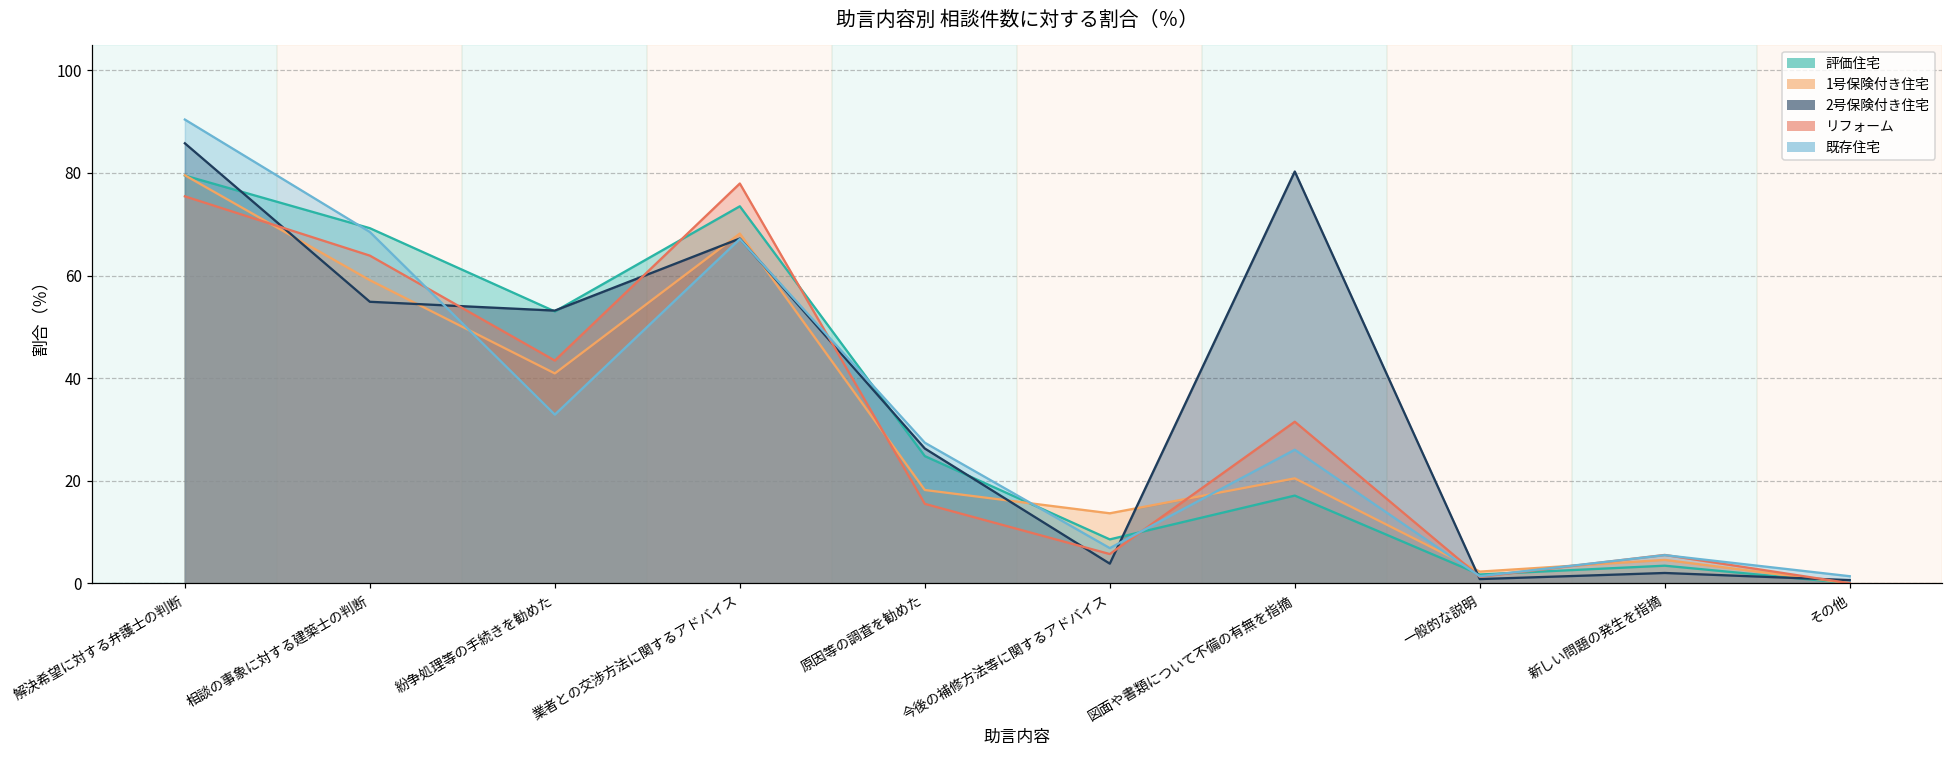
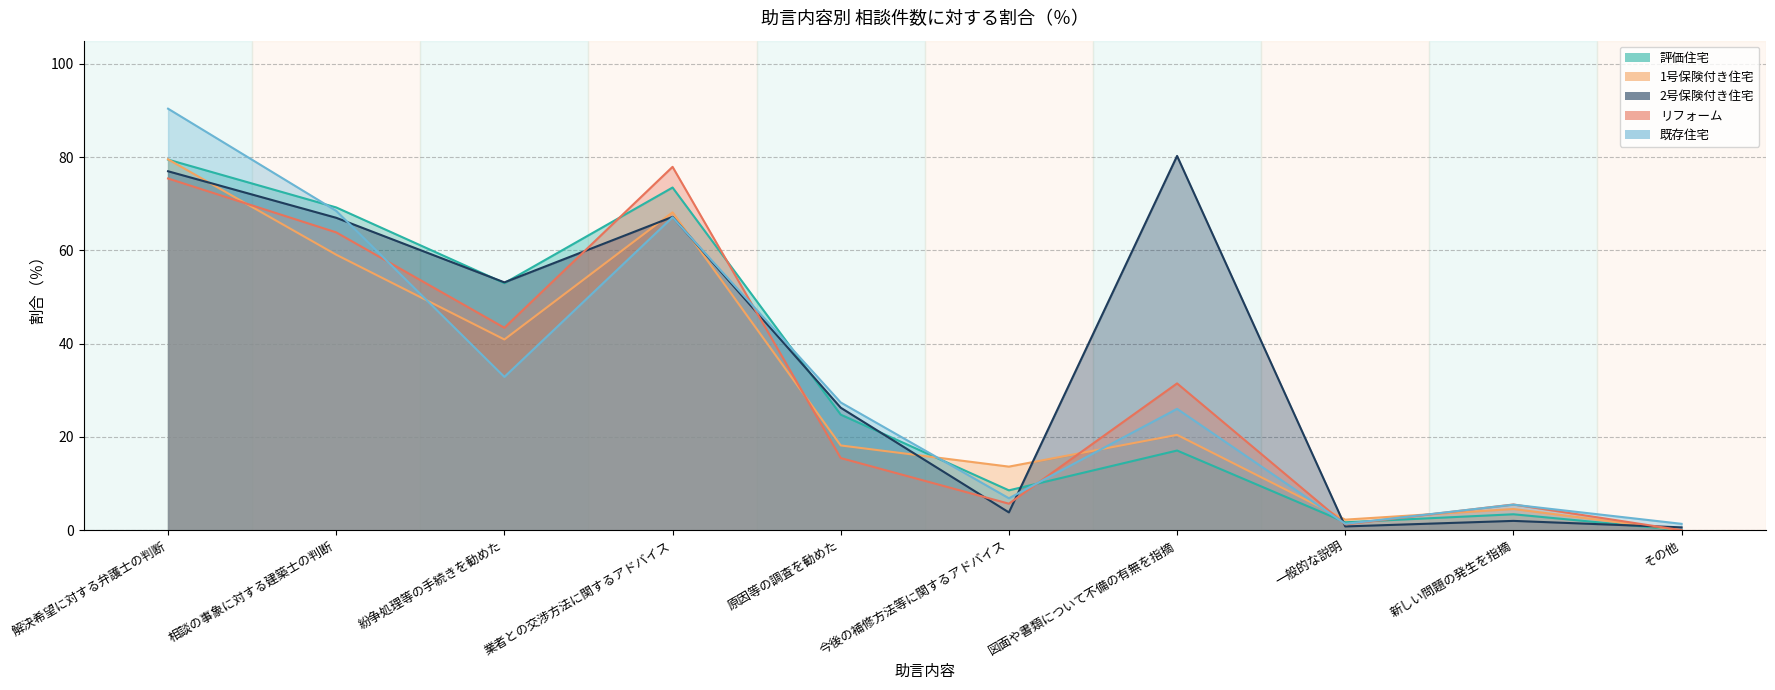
2号保険付き住宅, 解決希望に対する弁護士の判断: 86 -> 77
2号保険付き住宅, 相談の事象に対する建築士の判断: 55 -> 67
